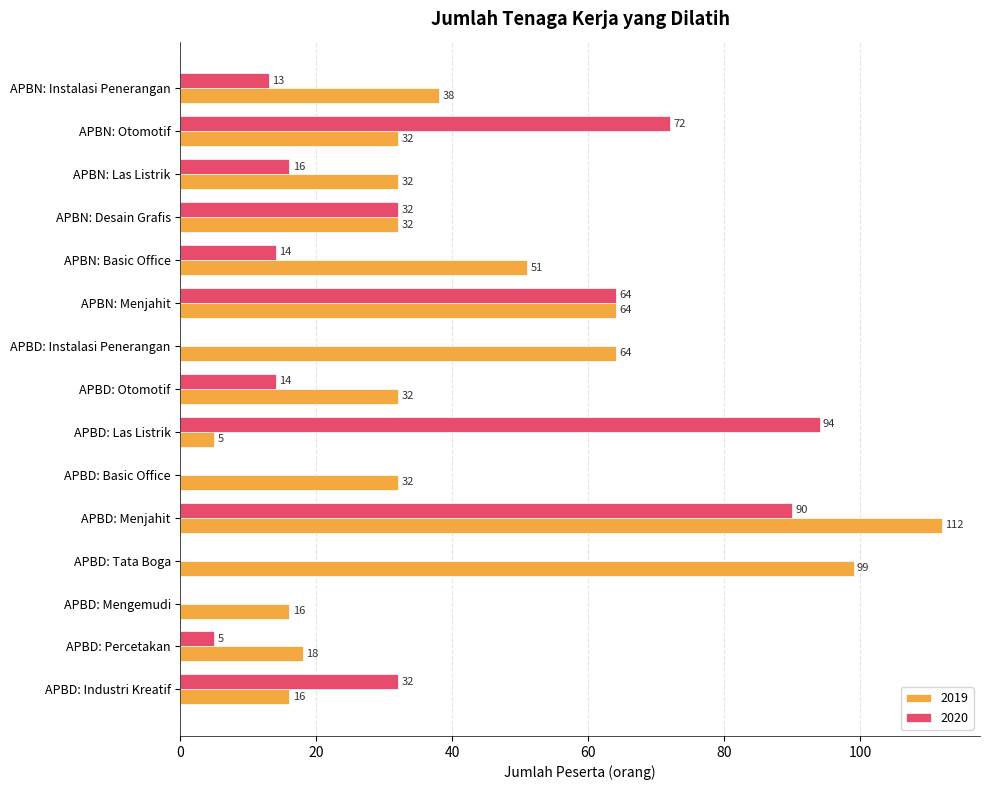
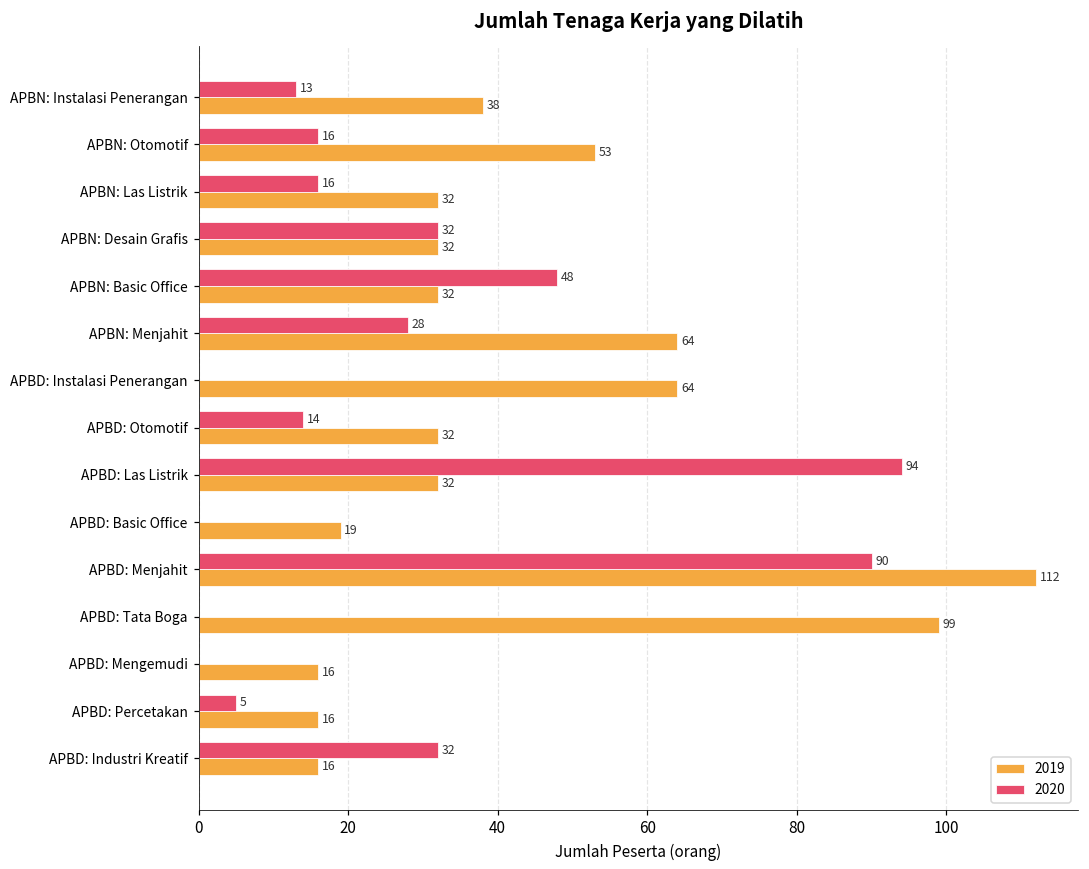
2020, APBN: Otomotif: 72 -> 16
2019, APBN: Otomotif: 32 -> 53
2020, APBN: Basic Office: 14 -> 48
2019, APBN: Basic Office: 51 -> 32
2020, APBN: Menjahit: 64 -> 28
2019, APBD: Las Listrik: 5 -> 32
2019, APBD: Basic Office: 32 -> 19
2019, APBD: Percetakan: 18 -> 16
